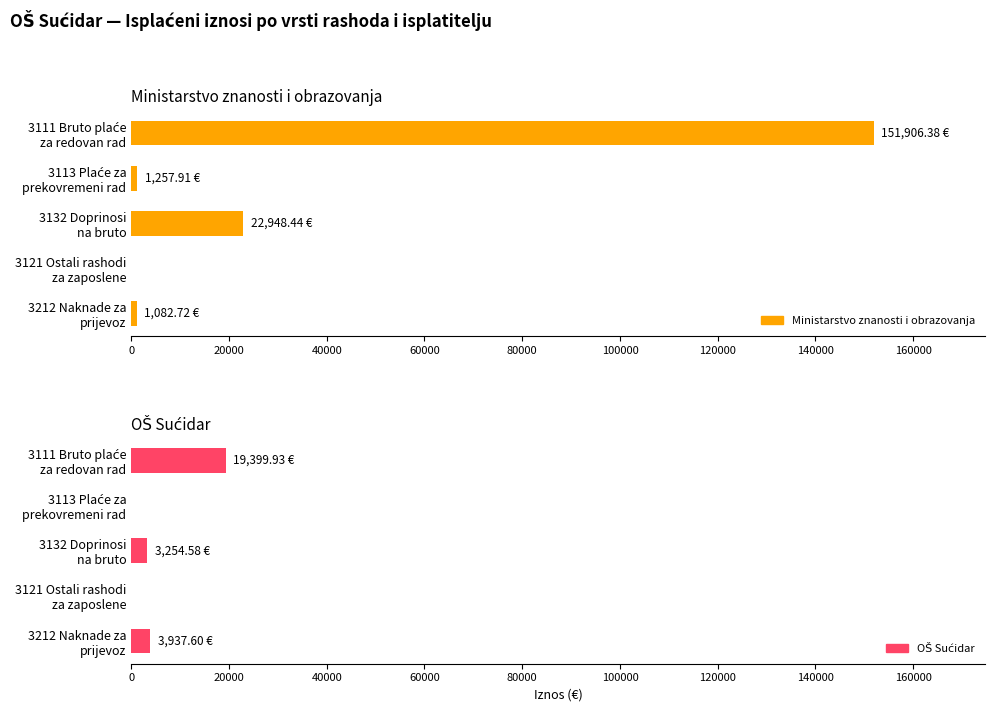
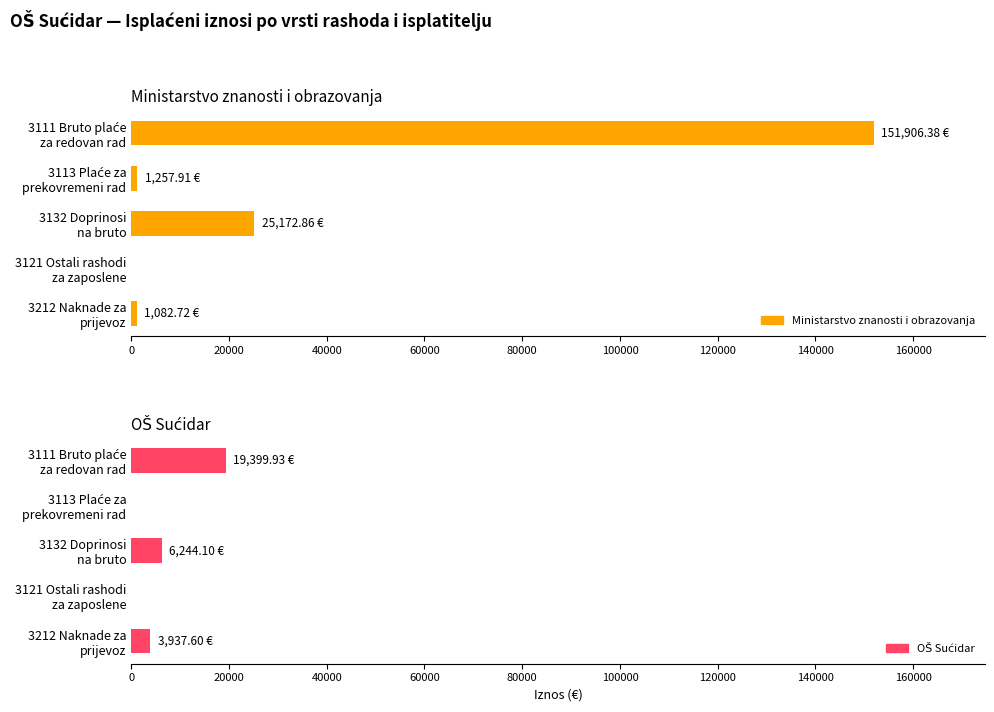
Ministarstvo znanosti i obrazovanja, 3132 Doprinosi na bruto: 22,948.44 -> 25,172.86
OŠ Sućidar, 3132 Doprinosi na bruto: 3,254.58 -> 6,244.10
